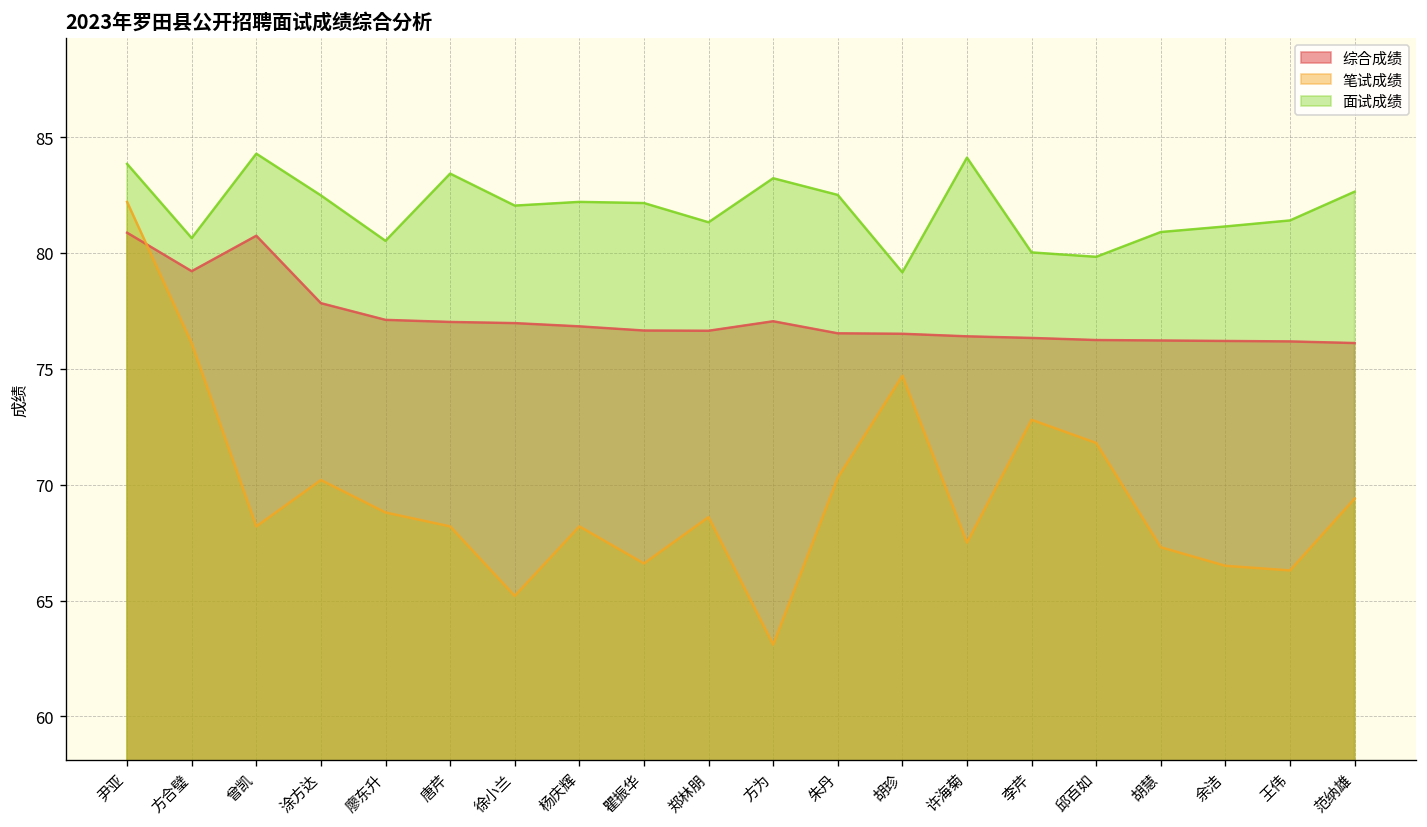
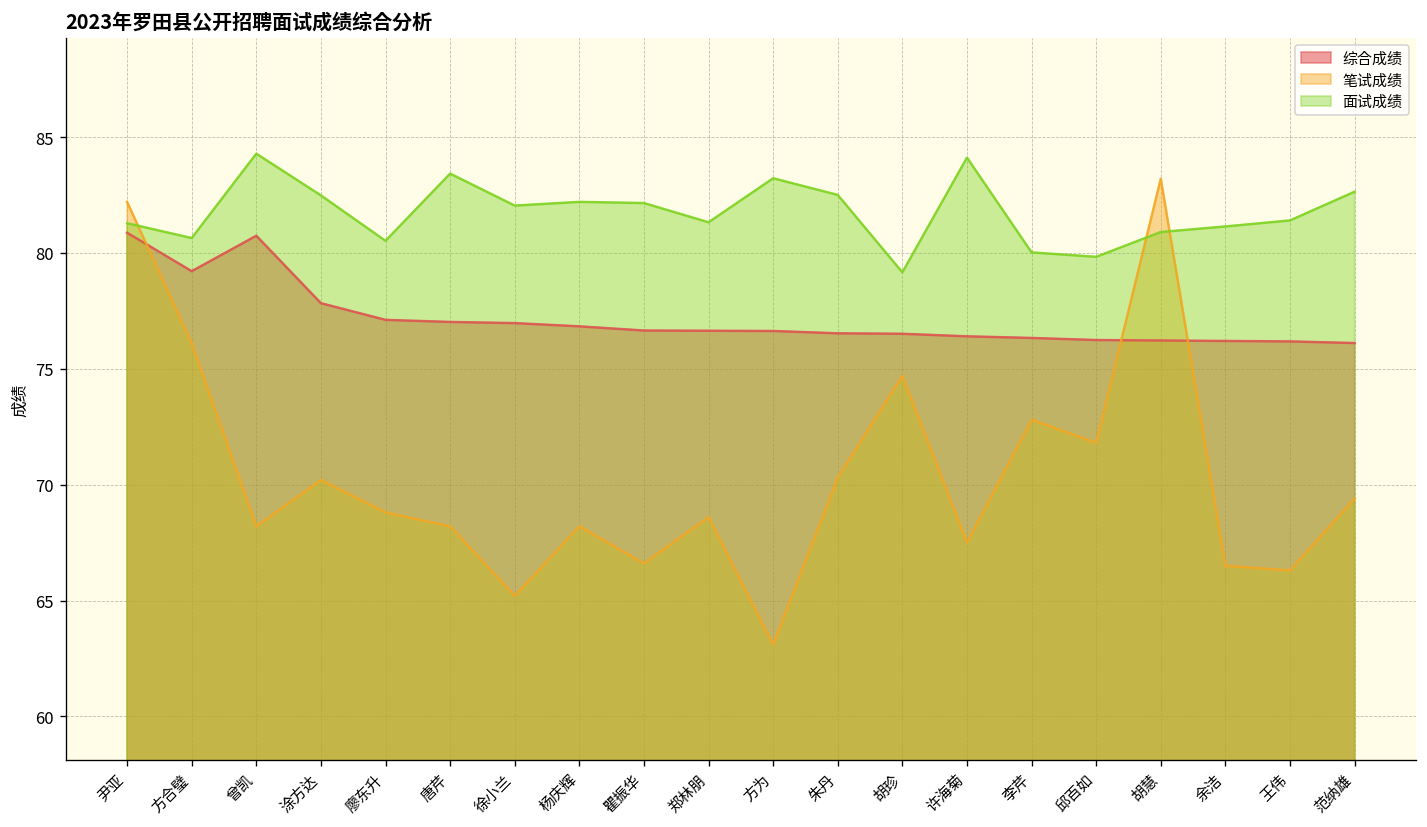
面试成绩, 尹亚: 83.8 -> 81.3
综合成绩, 方为: 77.1 -> 76.6
笔试成绩, 胡慧: 67.3 -> 83.2
